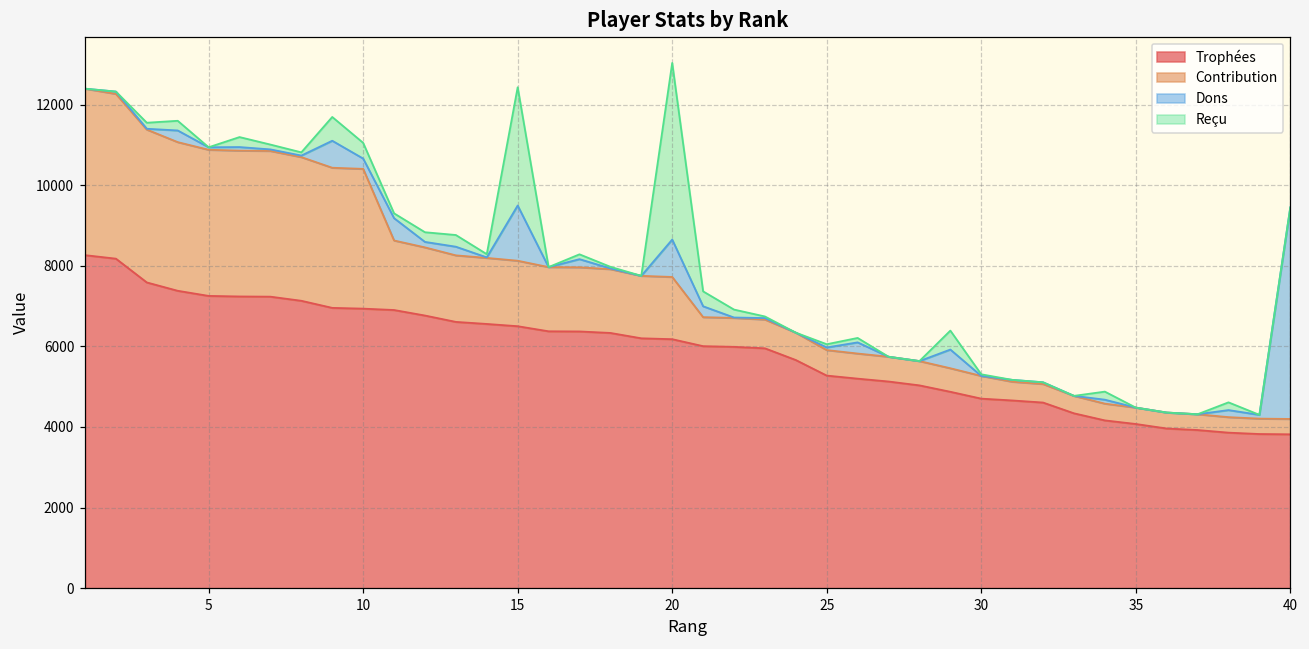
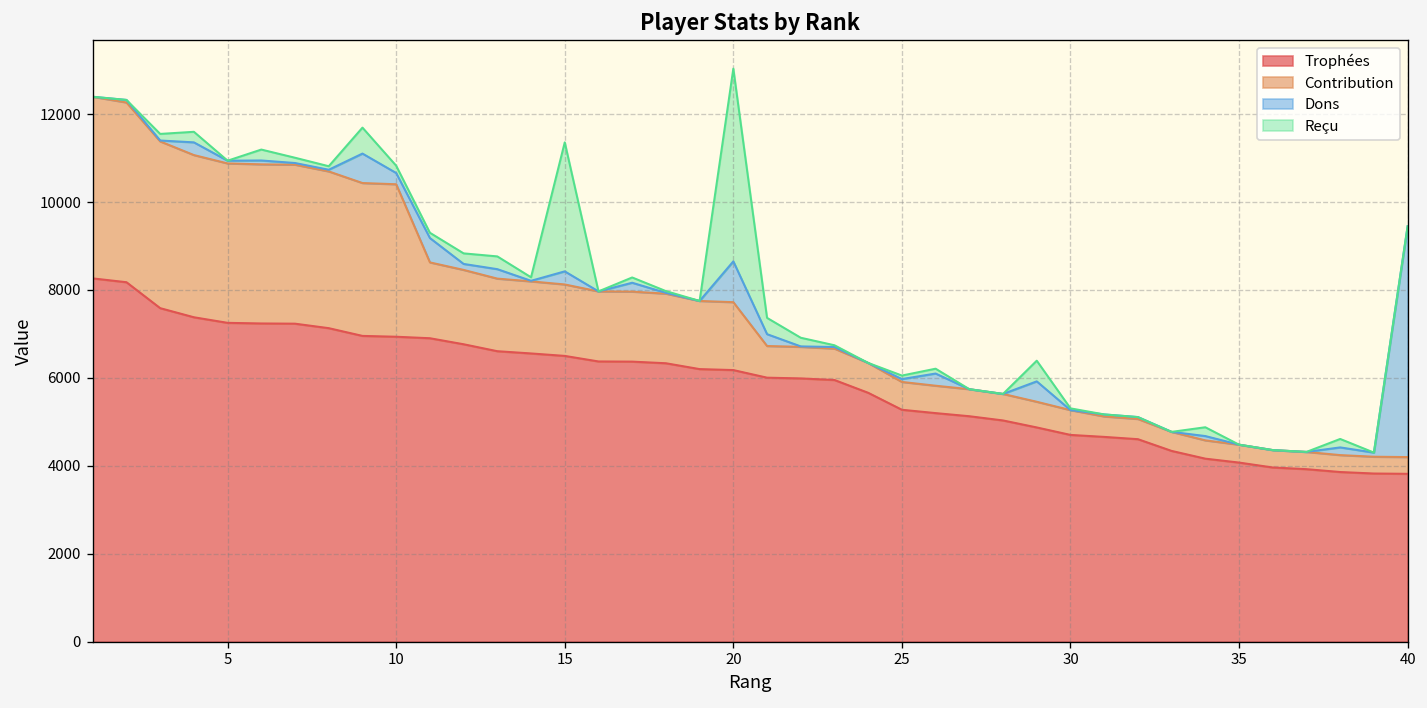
Reçu, 10: 400 -> 200
Dons, 15: 1400 -> 300
